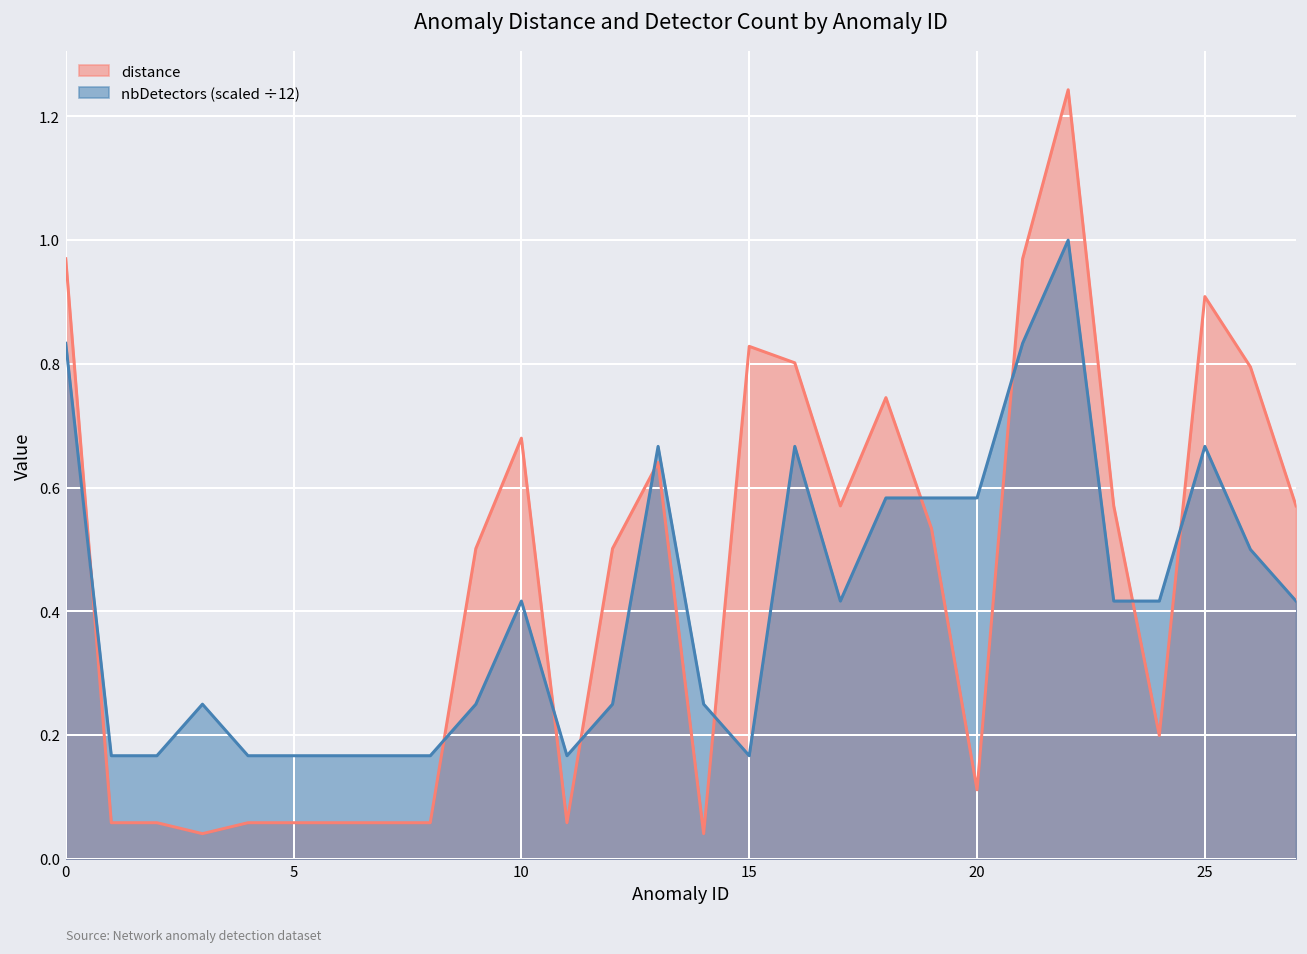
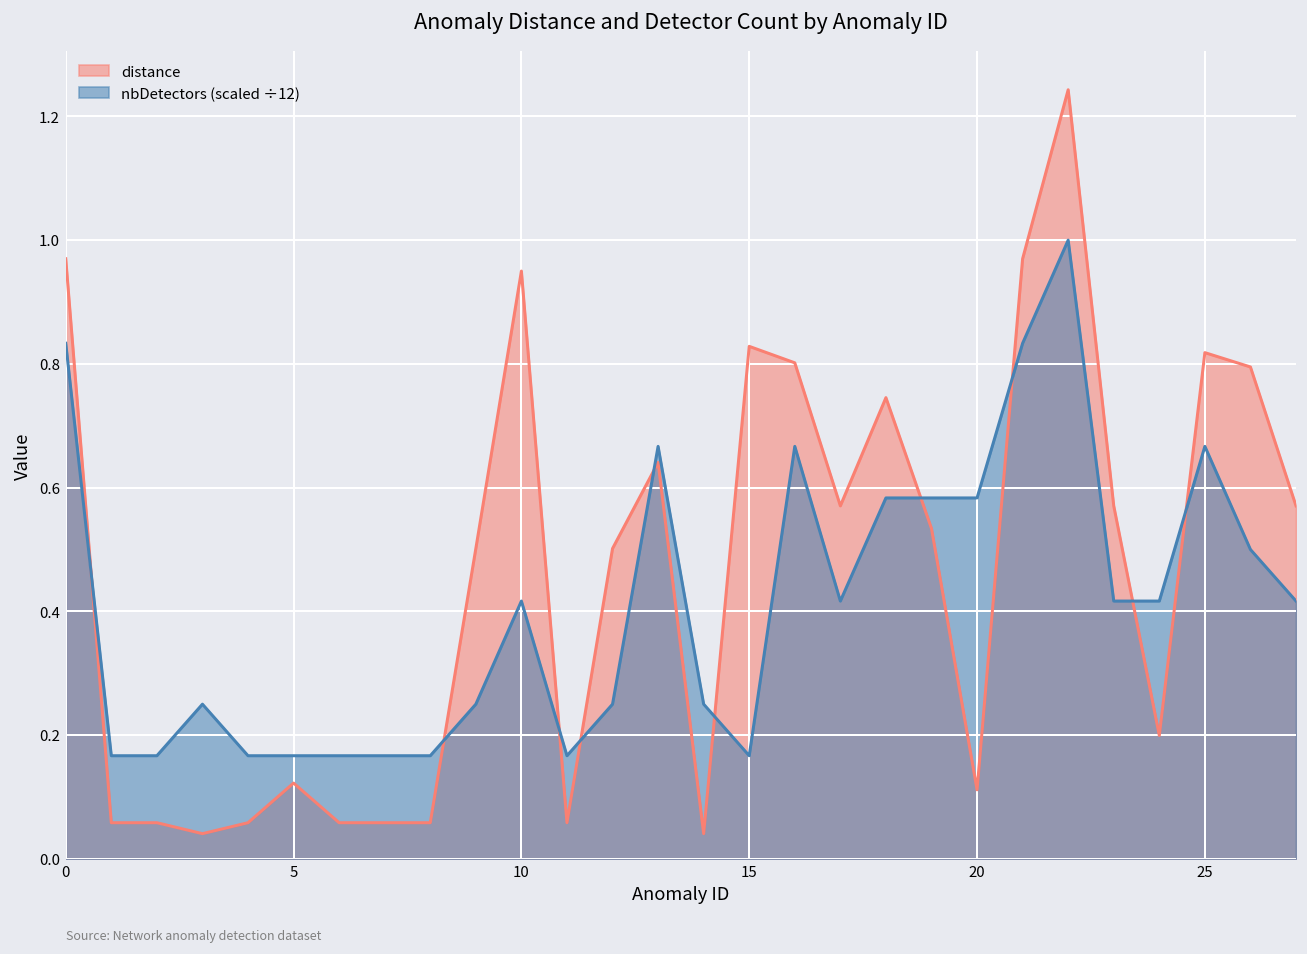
distance, 5: 0.06 -> 0.12
distance, 10: 0.68 -> 0.95
distance, 25: 0.91 -> 0.82
